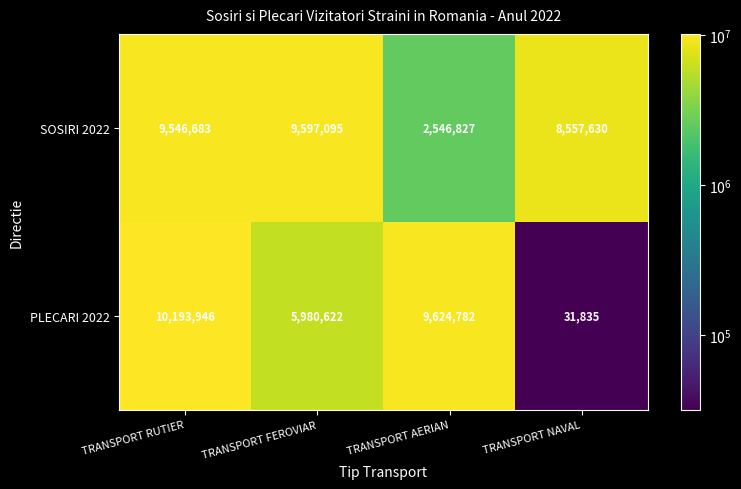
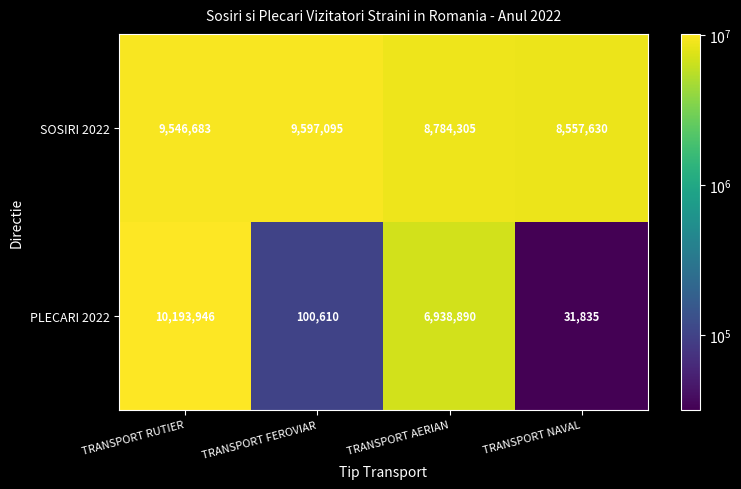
SOSIRI 2022, TRANSPORT AERIAN: 2,546,827 -> 8,784,305
PLECARI 2022, TRANSPORT FEROVIAR: 5,980,622 -> 100,610
PLECARI 2022, TRANSPORT AERIAN: 9,624,782 -> 6,938,890
